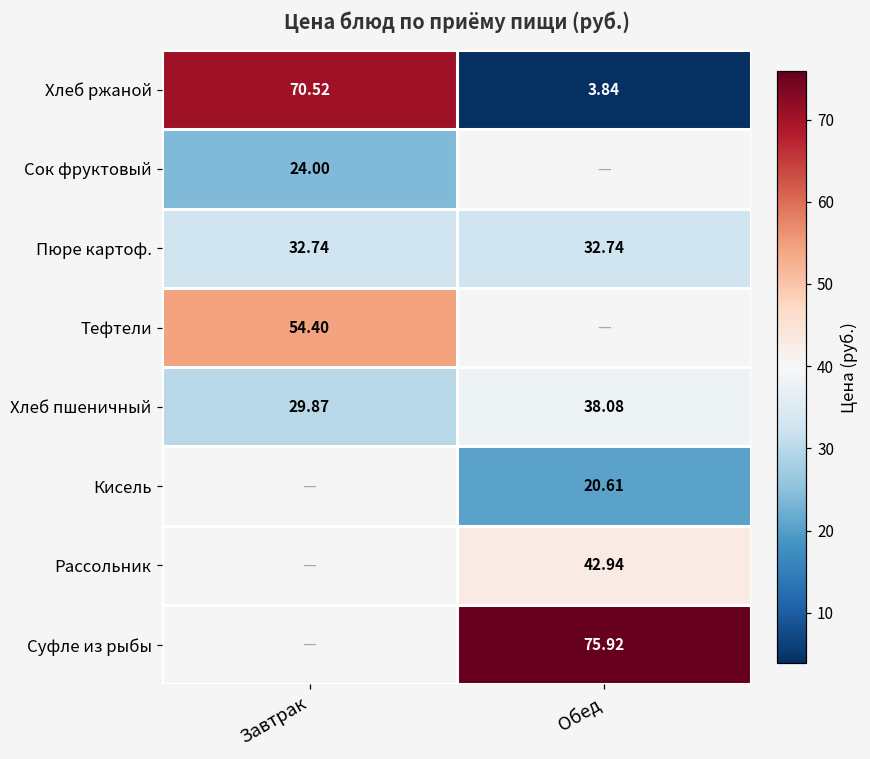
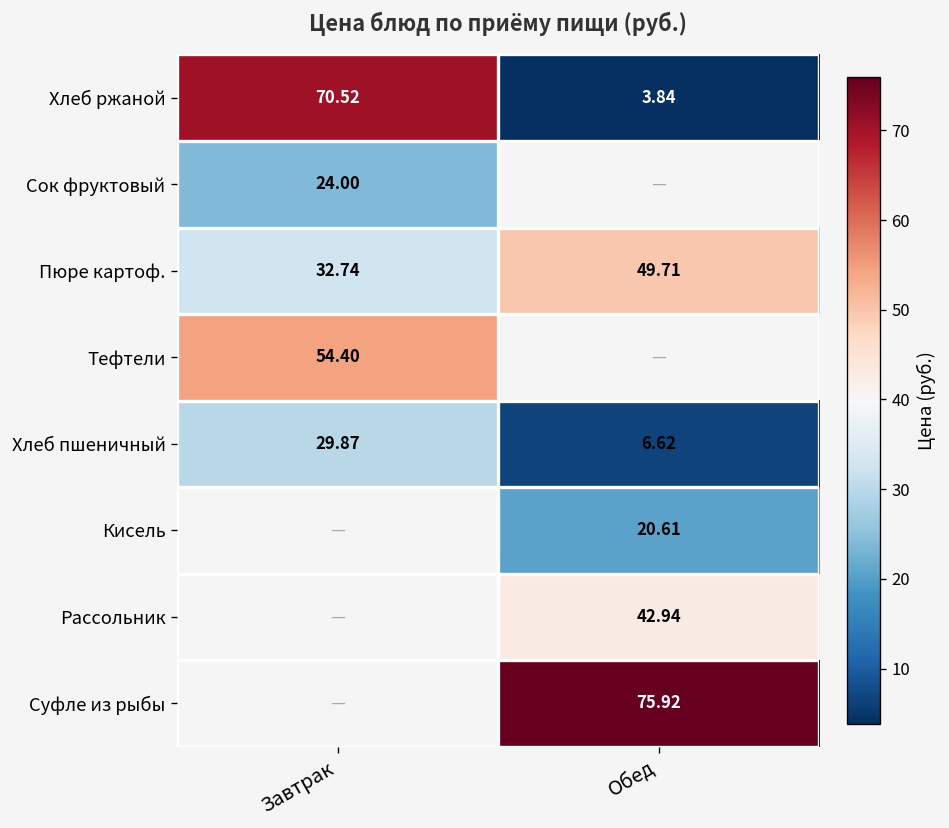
Пюре картоф., Обед: 32.74 -> 49.71
Хлеб пшеничный, Обед: 38.08 -> 6.62
